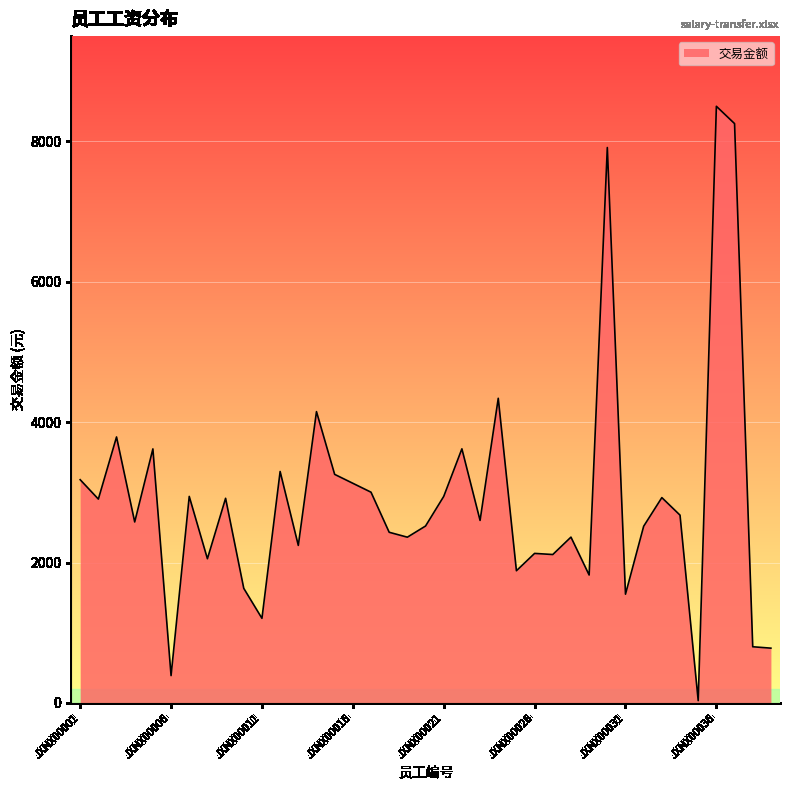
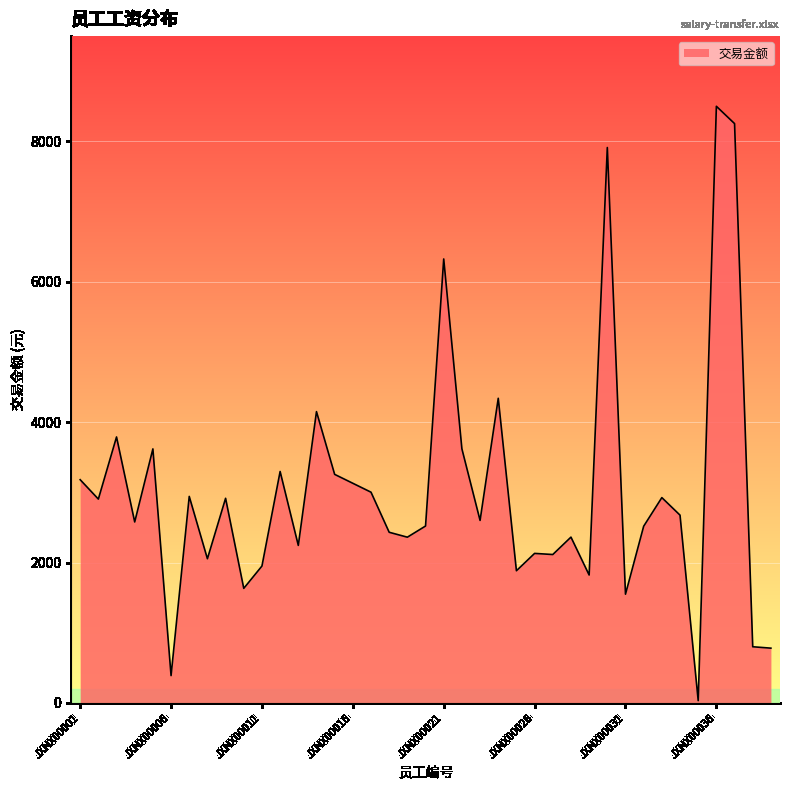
JXNX00011: 1200 -> 2000
JXNX00021: 2900 -> 6300
